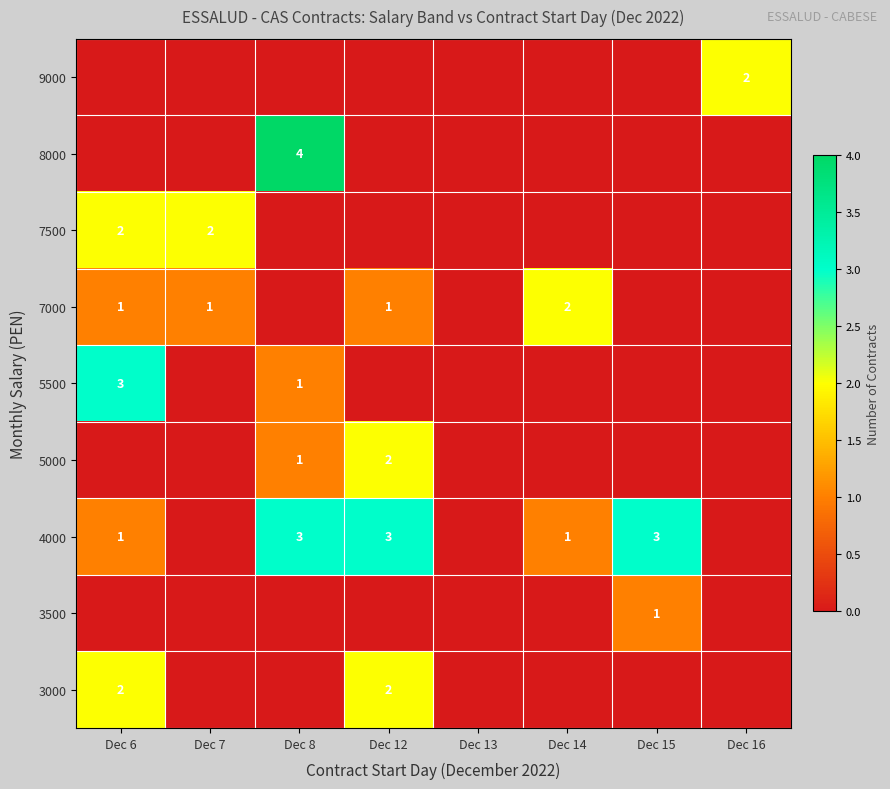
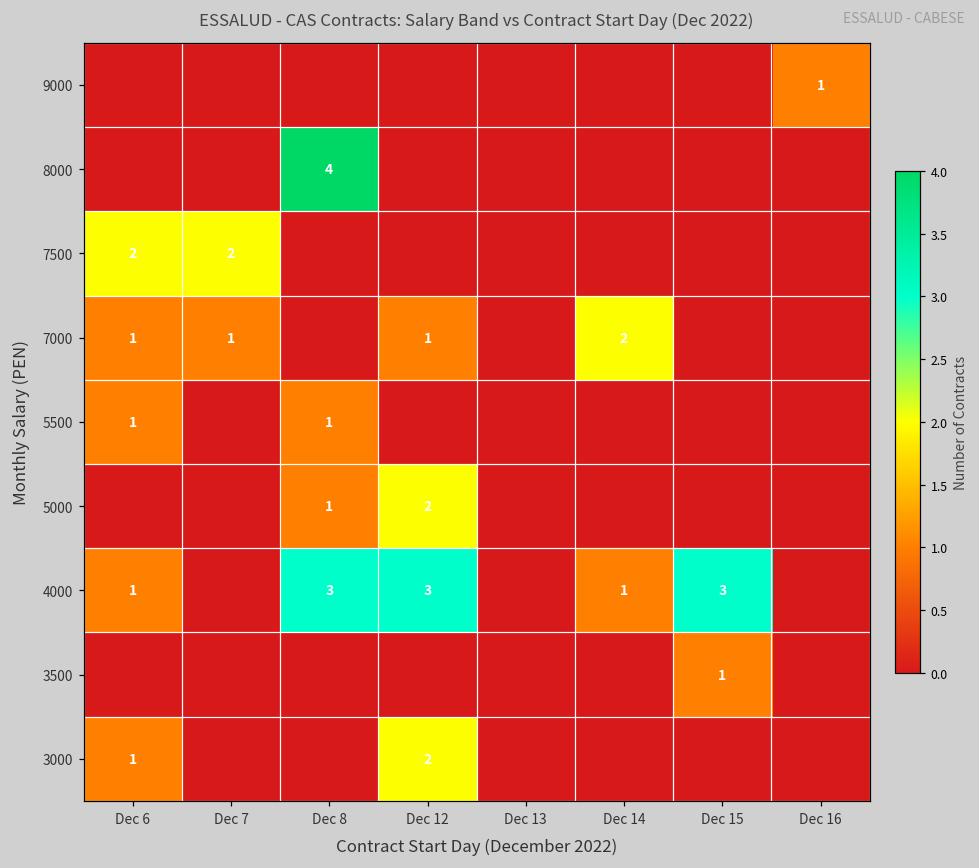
9000, Dec 16: 2 -> 1
5500, Dec 6: 3 -> 1
3000, Dec 6: 2 -> 1
